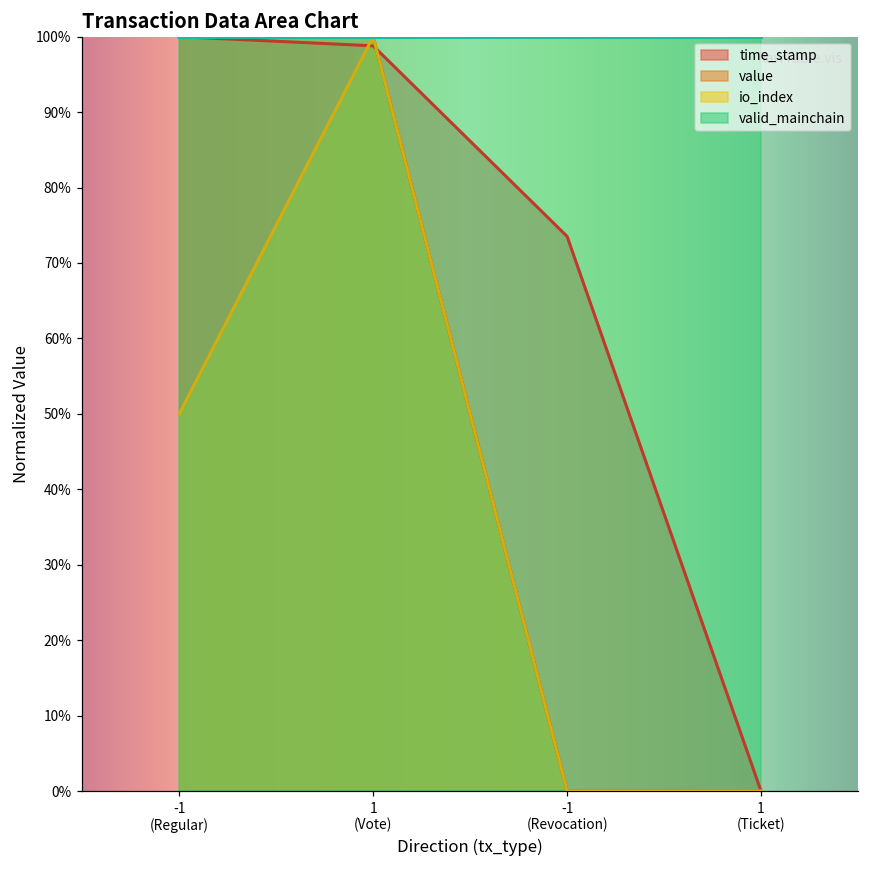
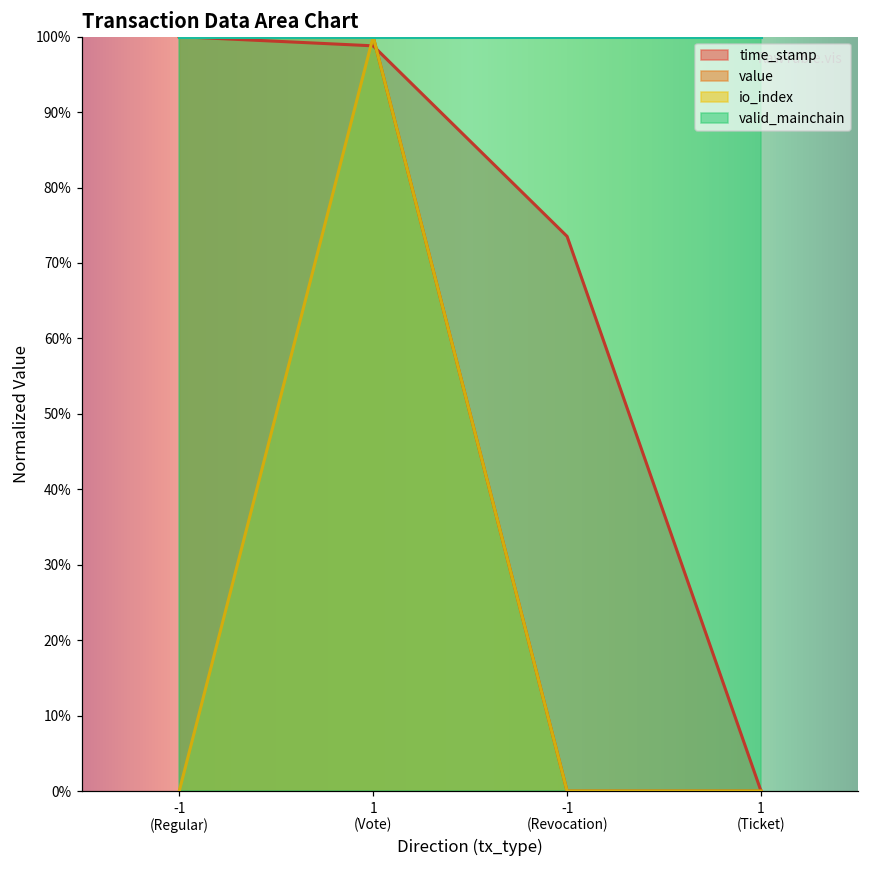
io_index, -1 (Regular): 50% -> 0%
